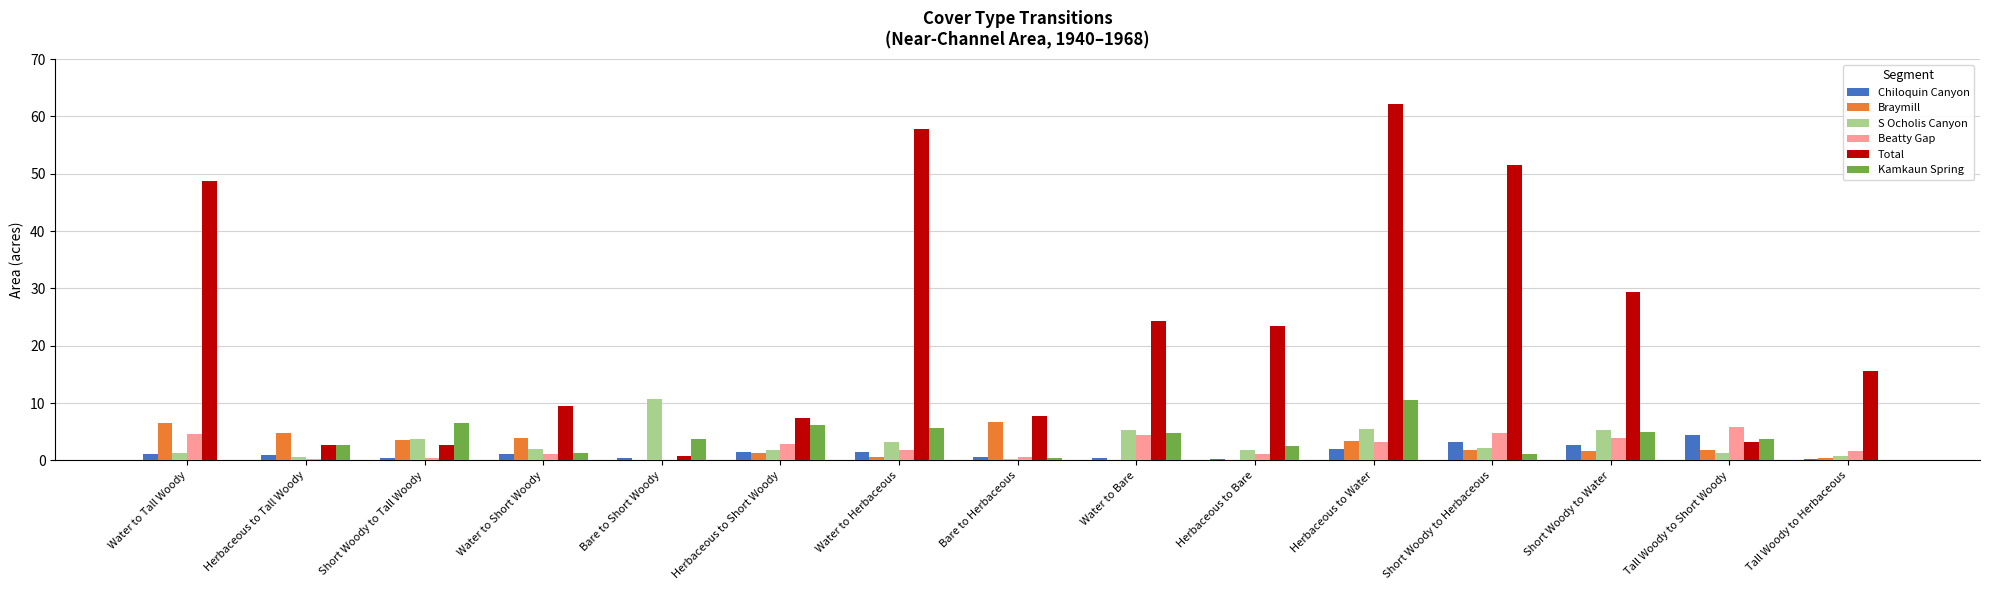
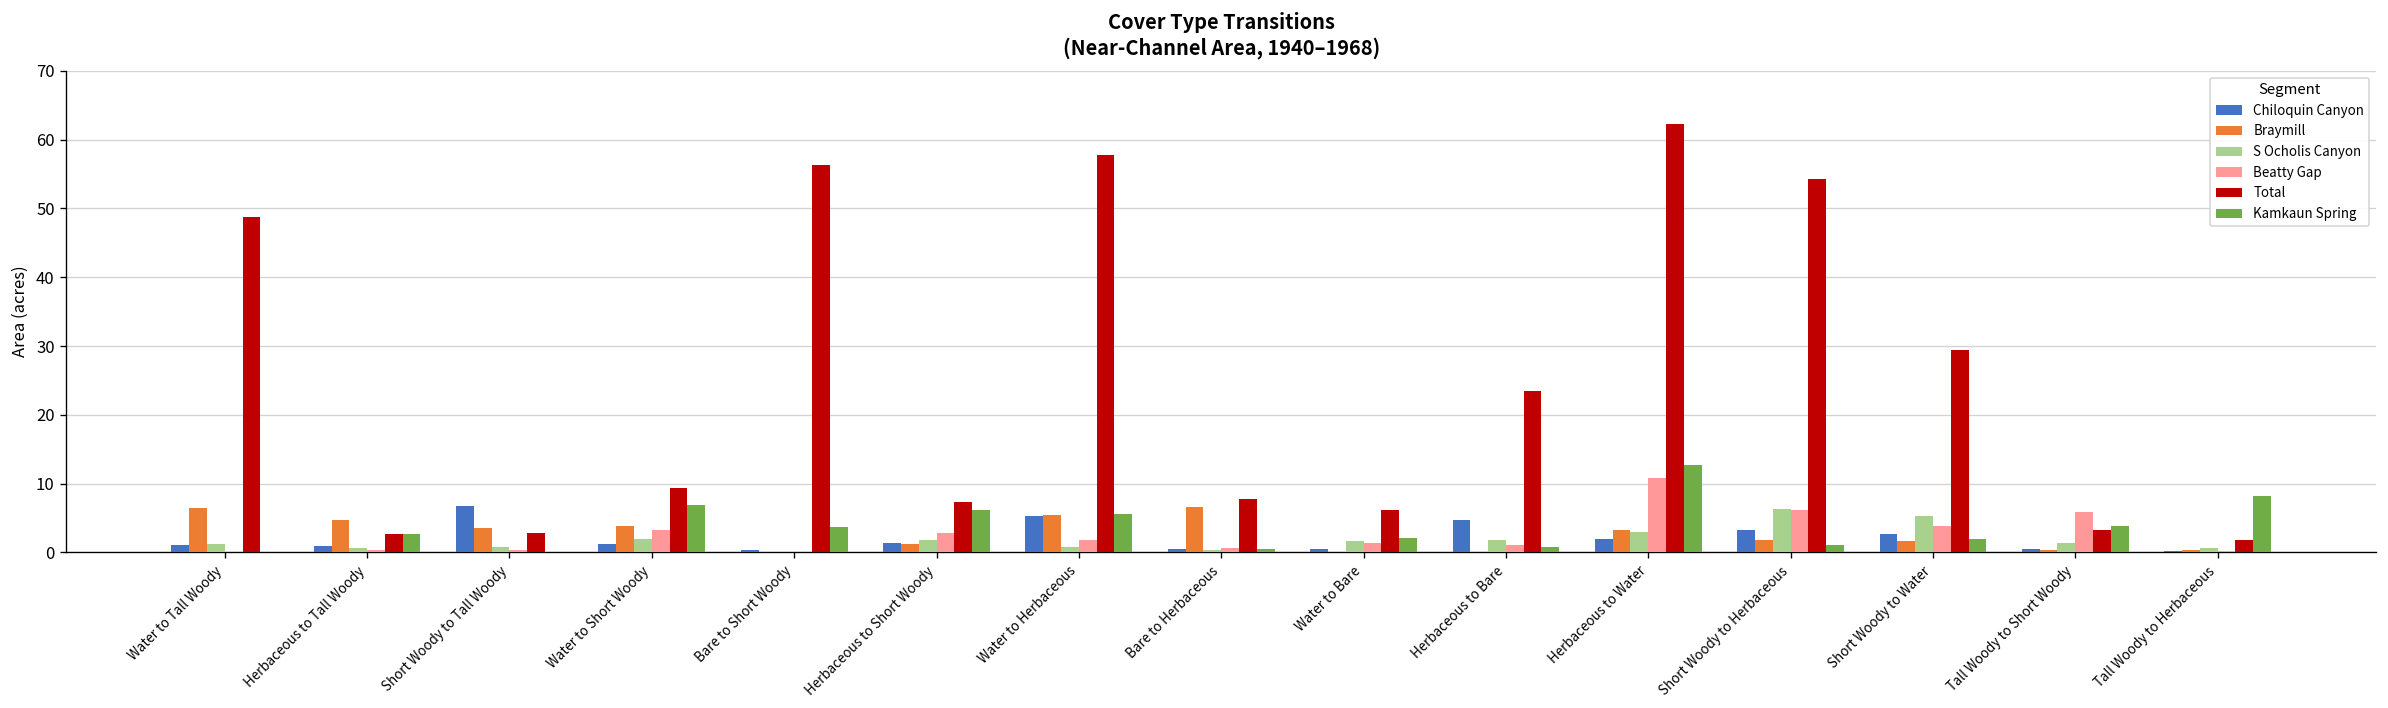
Beatty Gap, Water to Tall Woody: 5 -> 0
Chiloquin Canyon, Short Woody to Tall Woody: 0 -> 7
S Ocholis Canyon, Short Woody to Tall Woody: 4 -> 1
Kamkaun Spring, Short Woody to Tall Woody: 6 -> 0
Beatty Gap, Water to Short Woody: 1 -> 3
Kamkaun Spring, Water to Short Woody: 1 -> 7
S Ocholis Canyon, Bare to Short Woody: 11 -> 0
Total, Bare to Short Woody: 1 -> 56
Chiloquin Canyon, Water to Herbaceous: 1 -> 5
Braymill, Water to Herbaceous: 1 -> 5
S Ocholis Canyon, Water to Herbaceous: 3 -> 1
S Ocholis Canyon, Water to Bare: 5 -> 2
Beatty Gap, Water to Bare: 4 -> 1
Total, Water to Bare: 24 -> 6
Kamkaun Spring, Water to Bare: 5 -> 2
Chiloquin Canyon, Herbaceous to Bare: 0 -> 5
Kamkaun Spring, Herbaceous to Bare: 3 -> 1
S Ocholis Canyon, Herbaceous to Water: 6 -> 3
Beatty Gap, Herbaceous to Water: 3 -> 11
Kamkaun Spring, Herbaceous to Water: 11 -> 13
S Ocholis Canyon, Short Woody to Herbaceous: 2 -> 6
Beatty Gap, Short Woody to Herbaceous: 5 -> 6
Total, Short Woody to Herbaceous: 51 -> 54
Kamkaun Spring, Short Woody to Water: 5 -> 2
Chiloquin Canyon, Tall Woody to Short Woody: 4 -> 0
Braymill, Tall Woody to Short Woody: 2 -> 0
Beatty Gap, Tall Woody to Herbaceous: 2 -> 0
Total, Tall Woody to Herbaceous: 16 -> 2
Kamkaun Spring, Tall Woody to Herbaceous: 0 -> 8
